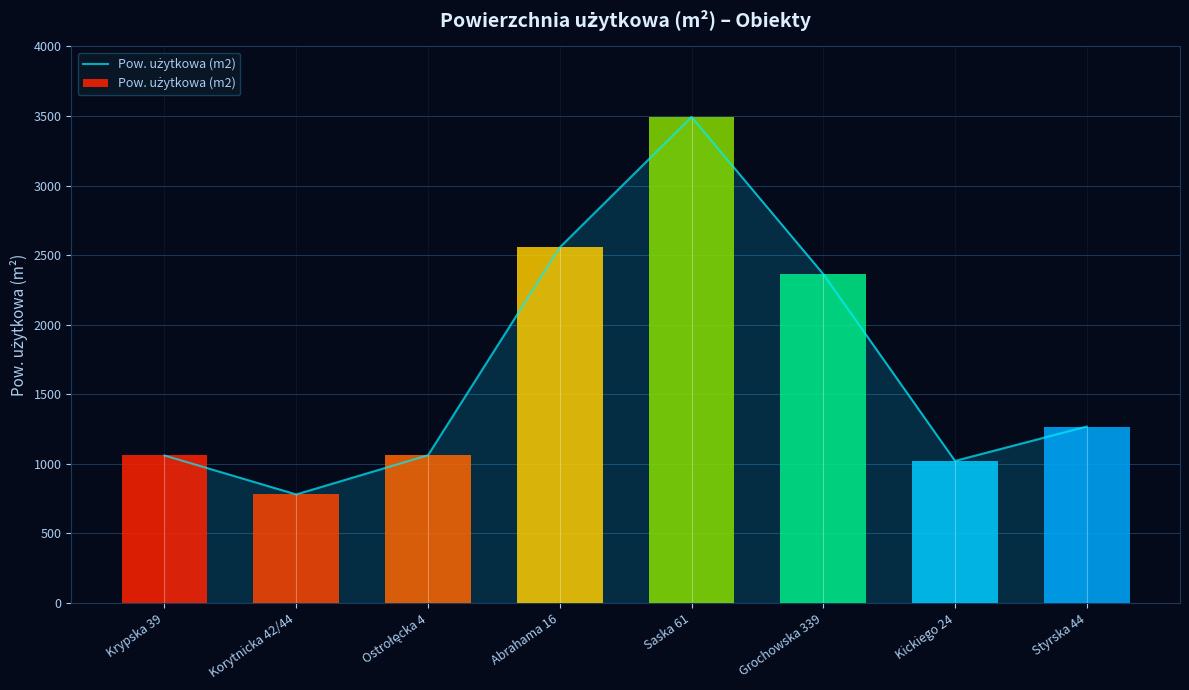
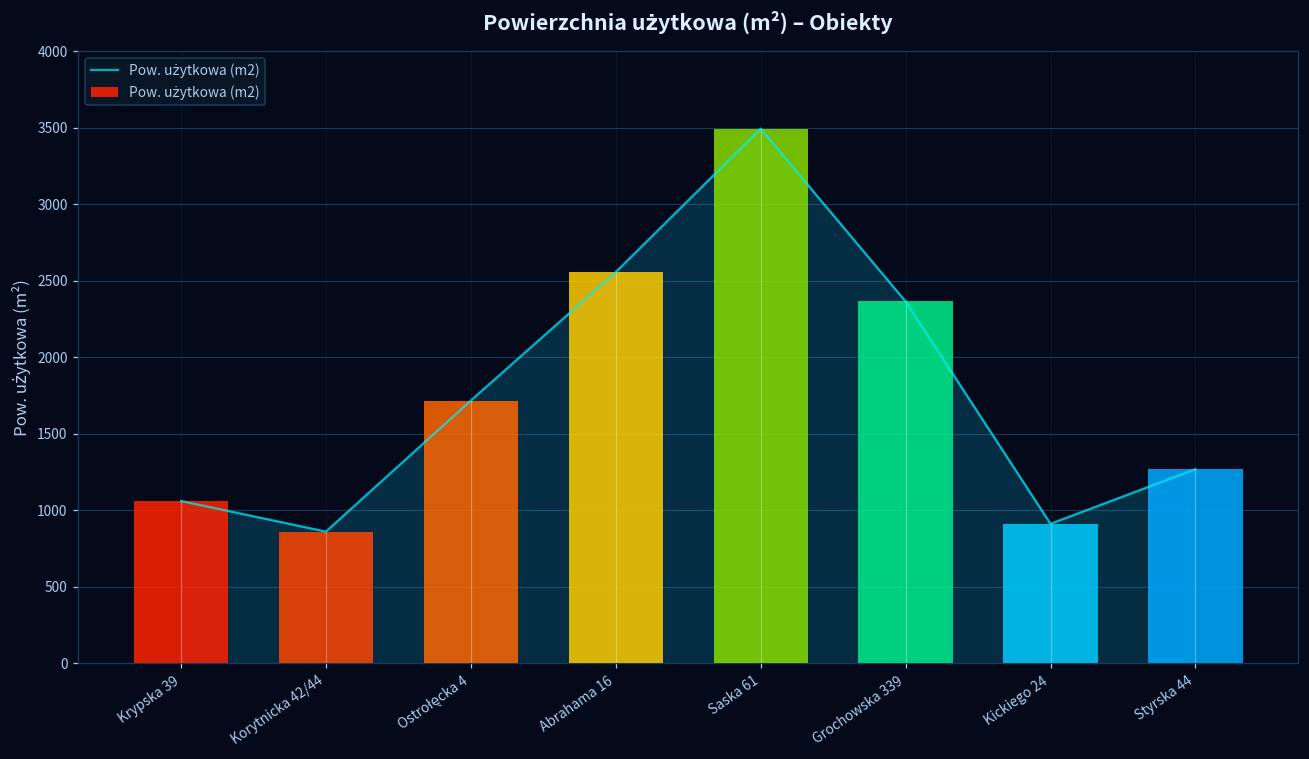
Pow. użytkowa (m2), Korytnicka 42/44: 780 -> 860
Pow. użytkowa (m2), Ostrołęcka 4: 1060 -> 1720
Pow. użytkowa (m2), Kickiego 24: 1020 -> 910
